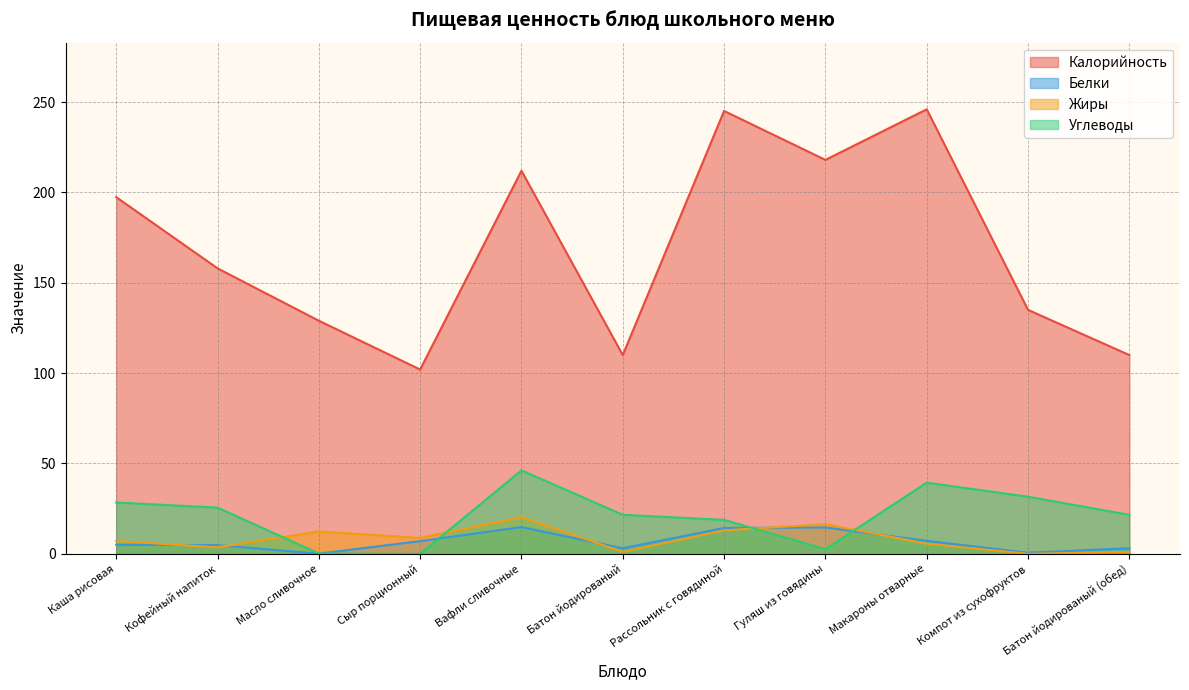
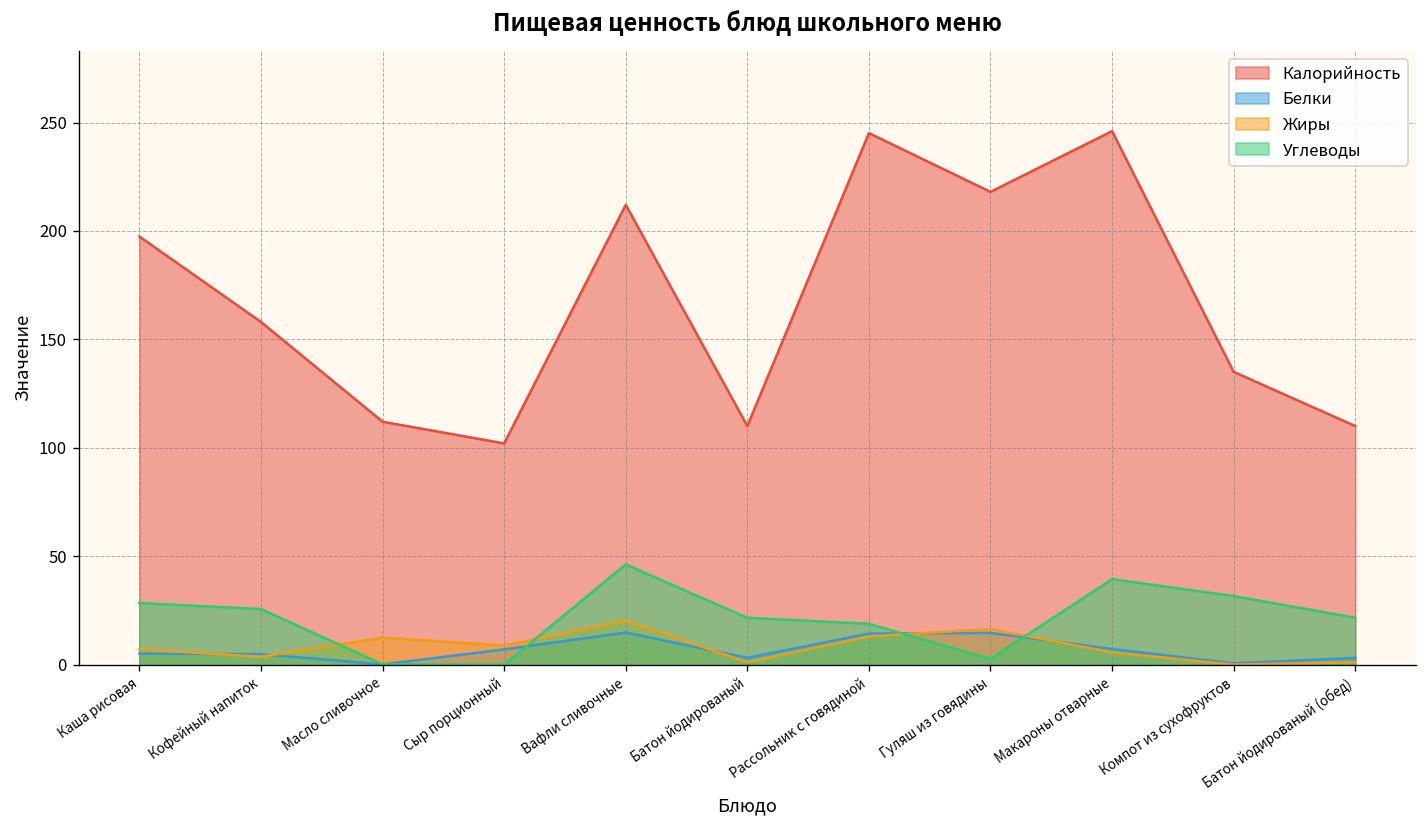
Калорийность, Масло сливочное: 129 -> 112
